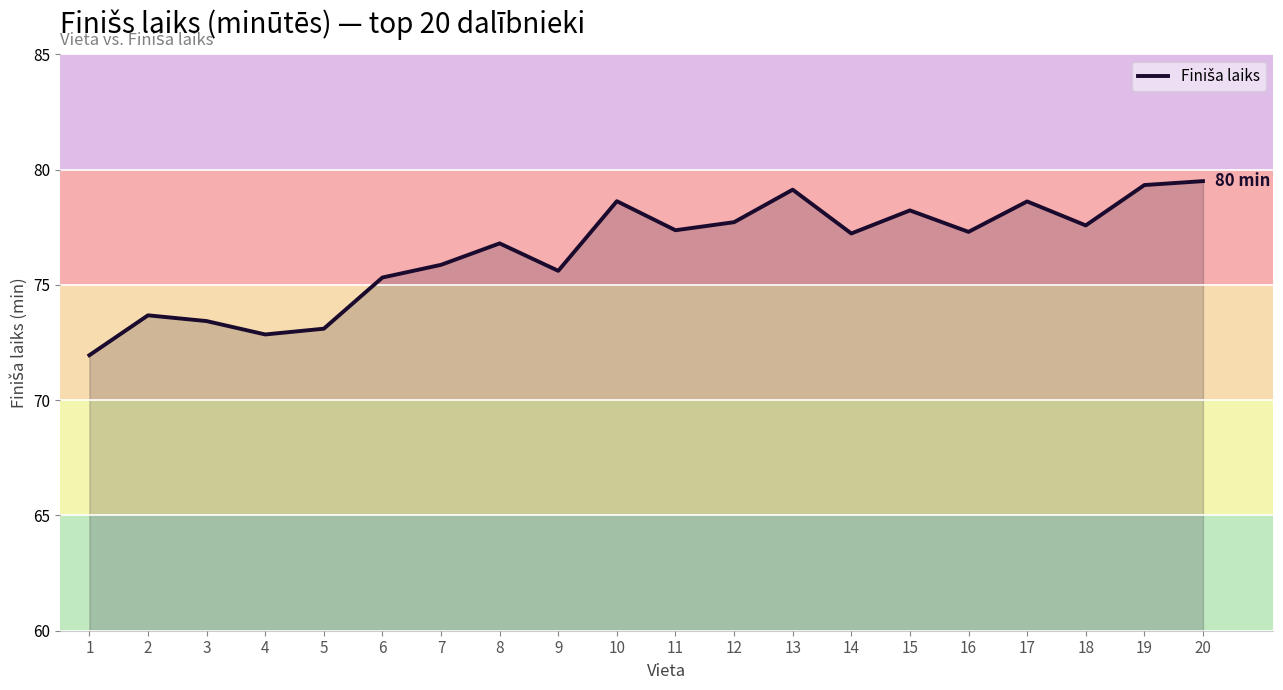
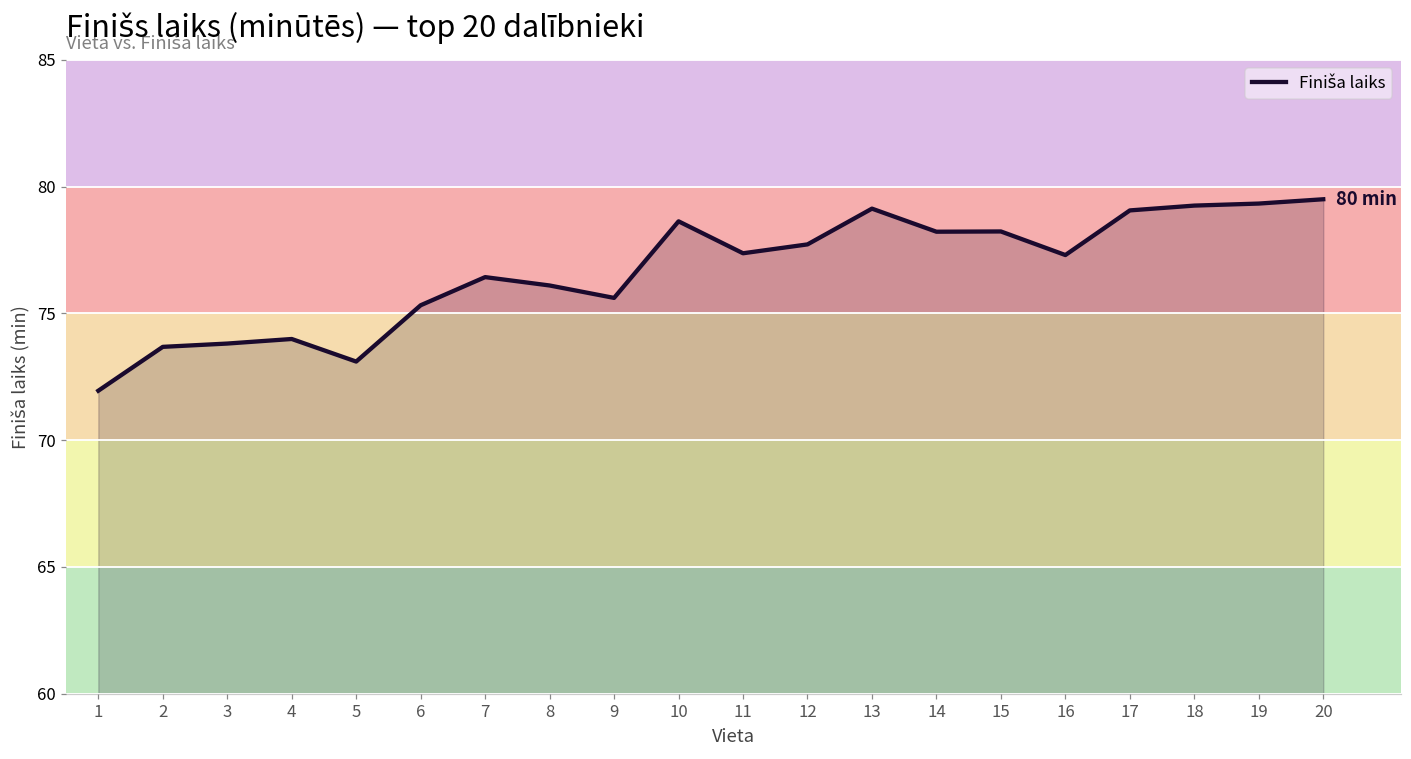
3: 73.4 -> 73.8
4: 72.9 -> 74.0
7: 75.9 -> 76.4
8: 76.8 -> 76.1
14: 77.2 -> 78.2
17: 78.6 -> 79.1
18: 77.6 -> 79.3
